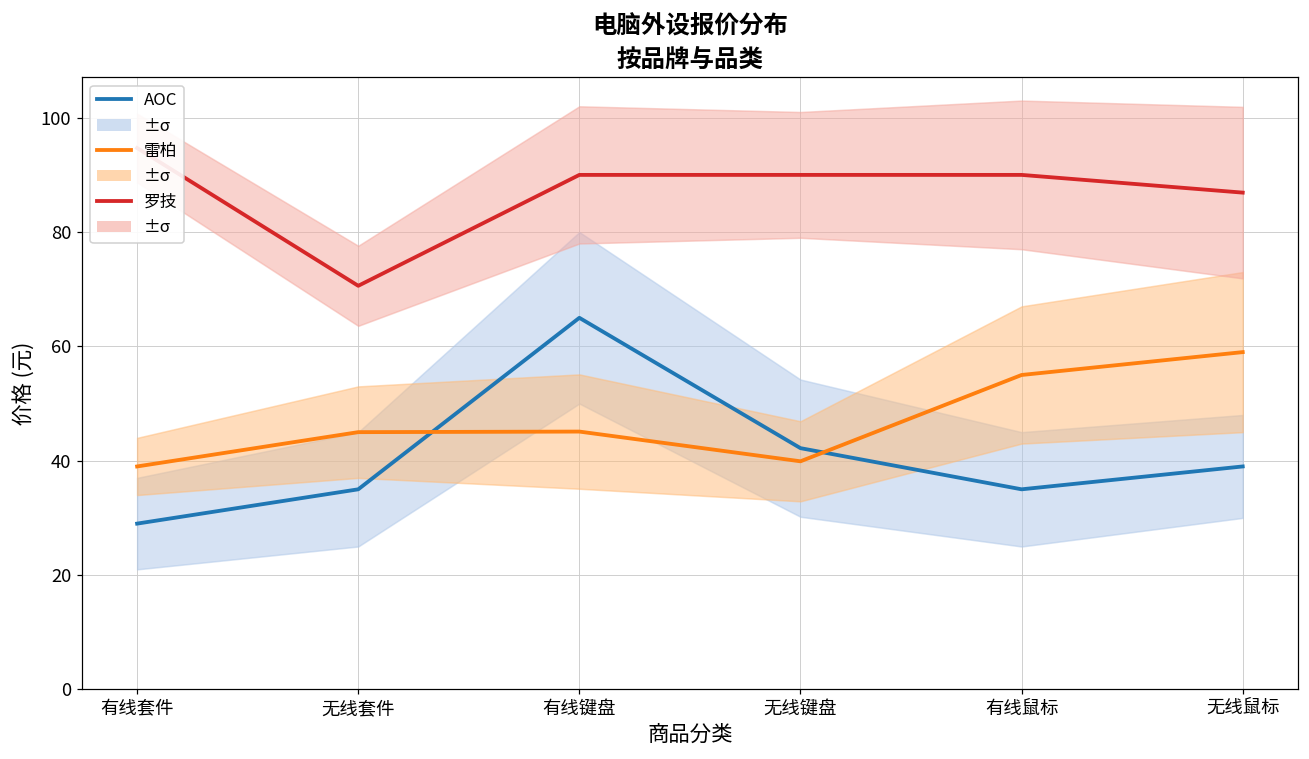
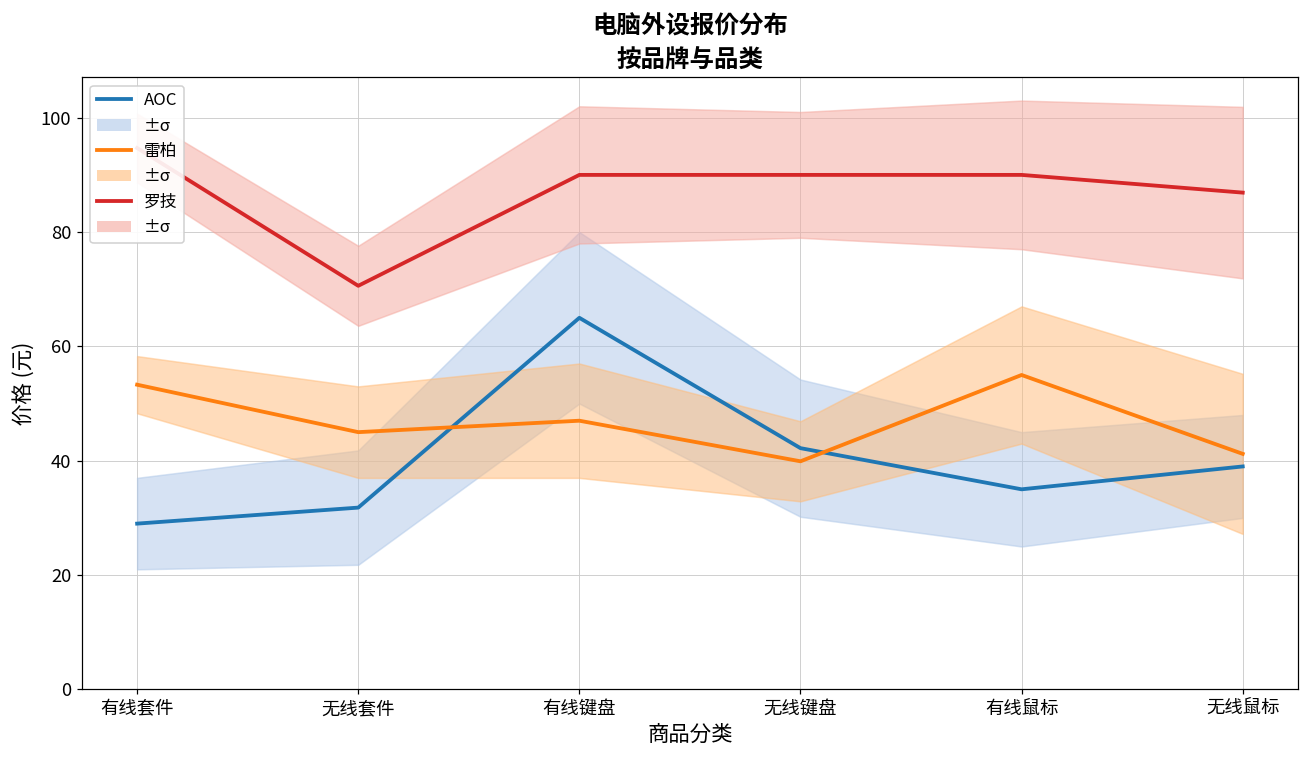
雷柏, 有线套件: 39 -> 53
AOC, 无线套件: 35 -> 32
雷柏, 有线键盘: 45 -> 47
雷柏, 无线鼠标: 59 -> 41
